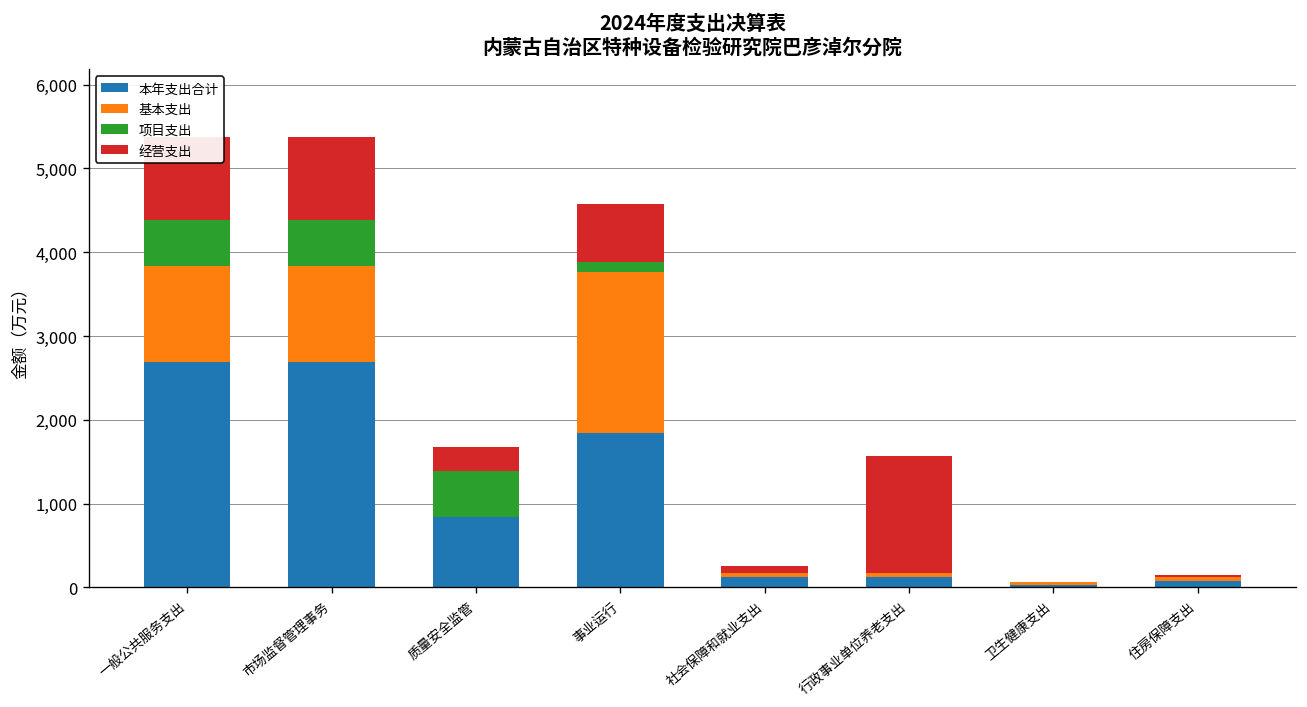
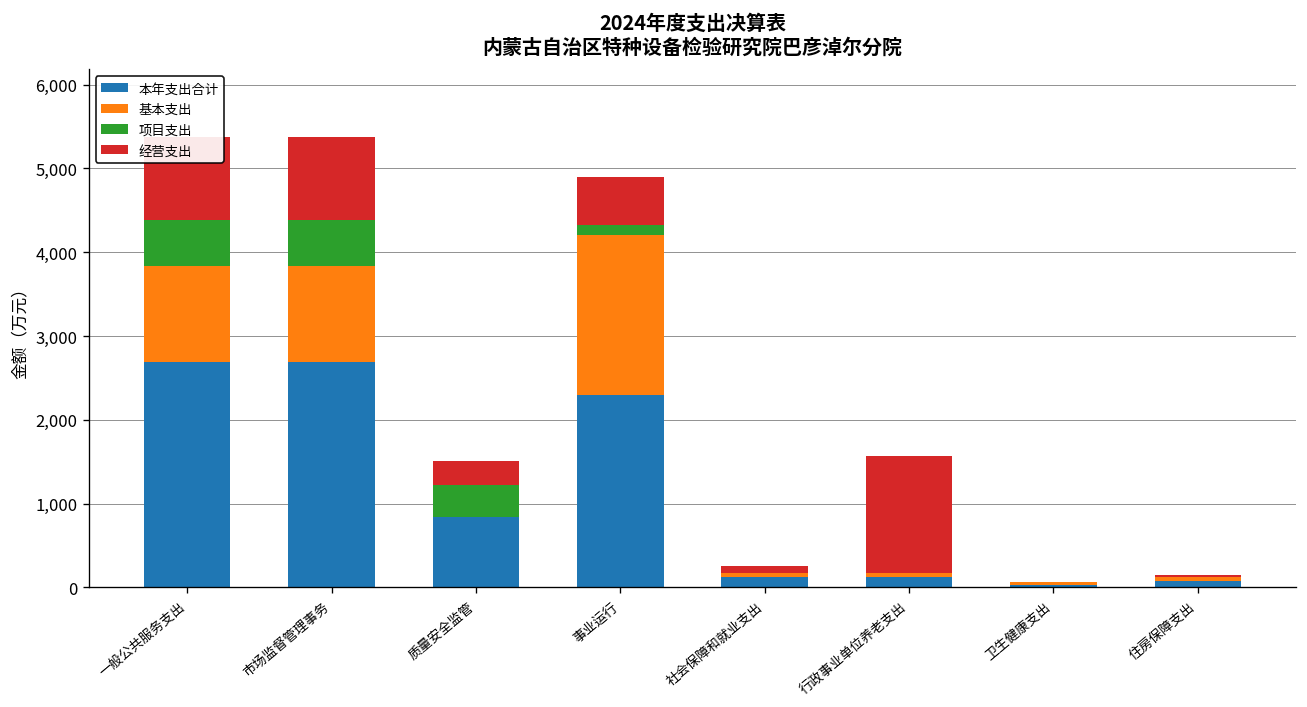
项目支出, 质量安全监管: 600 -> 400
本年支出合计, 事业运行: 1,800 -> 2,300
经营支出, 事业运行: 700 -> 600
